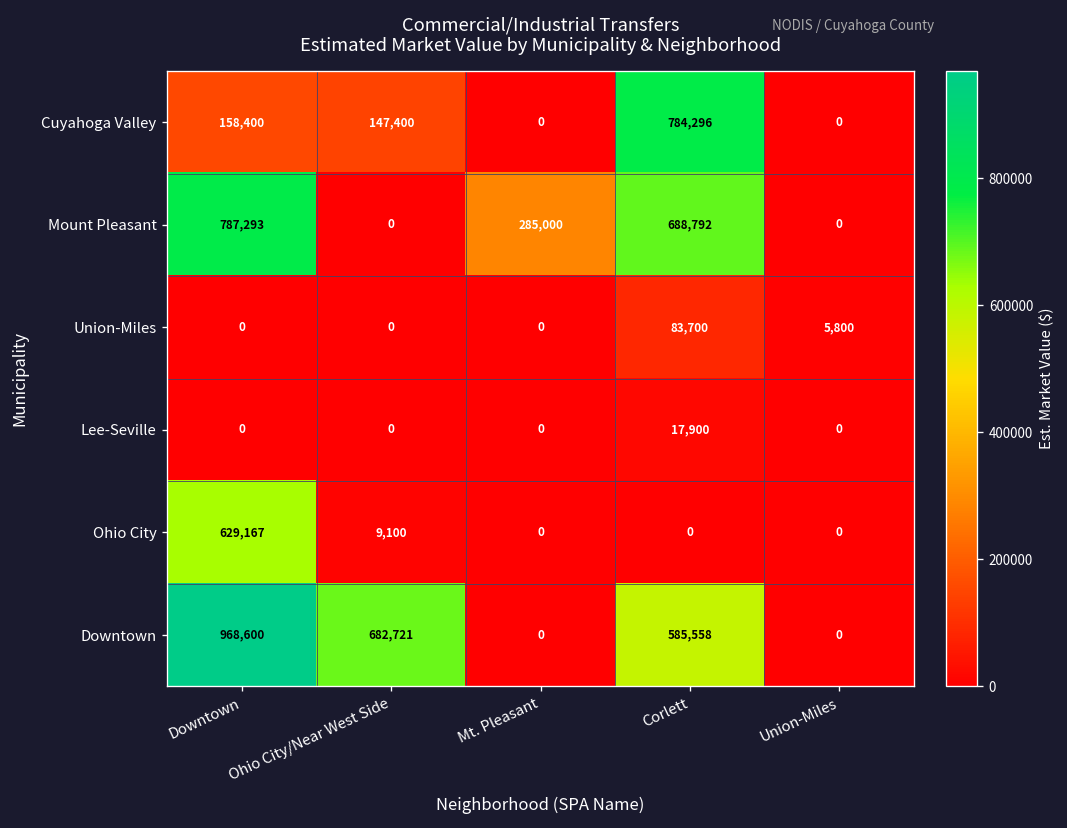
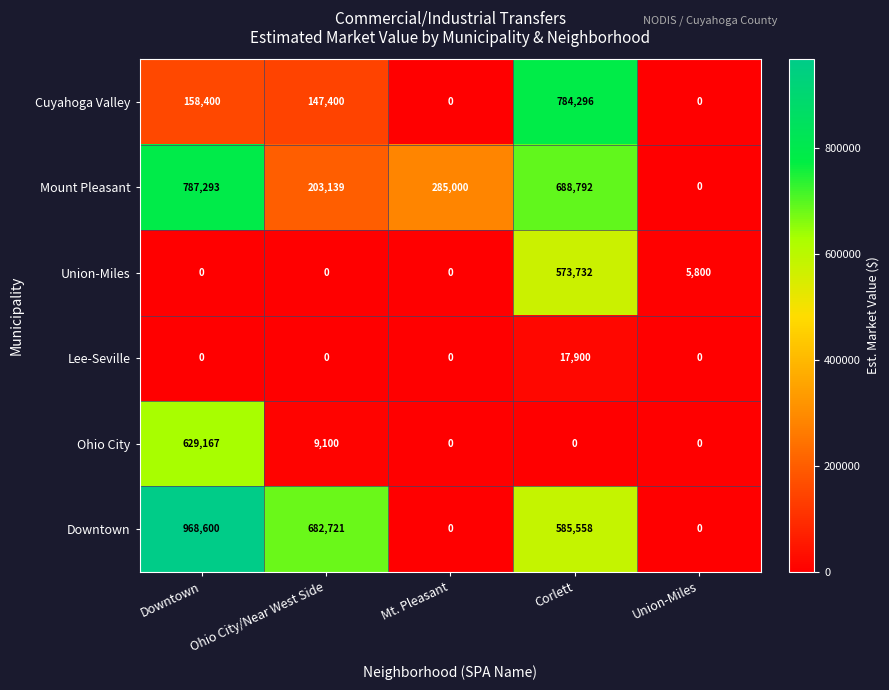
Mount Pleasant, Ohio City/Near West Side: 0 -> 203,139
Union-Miles, Corlett: 83,700 -> 573,732
